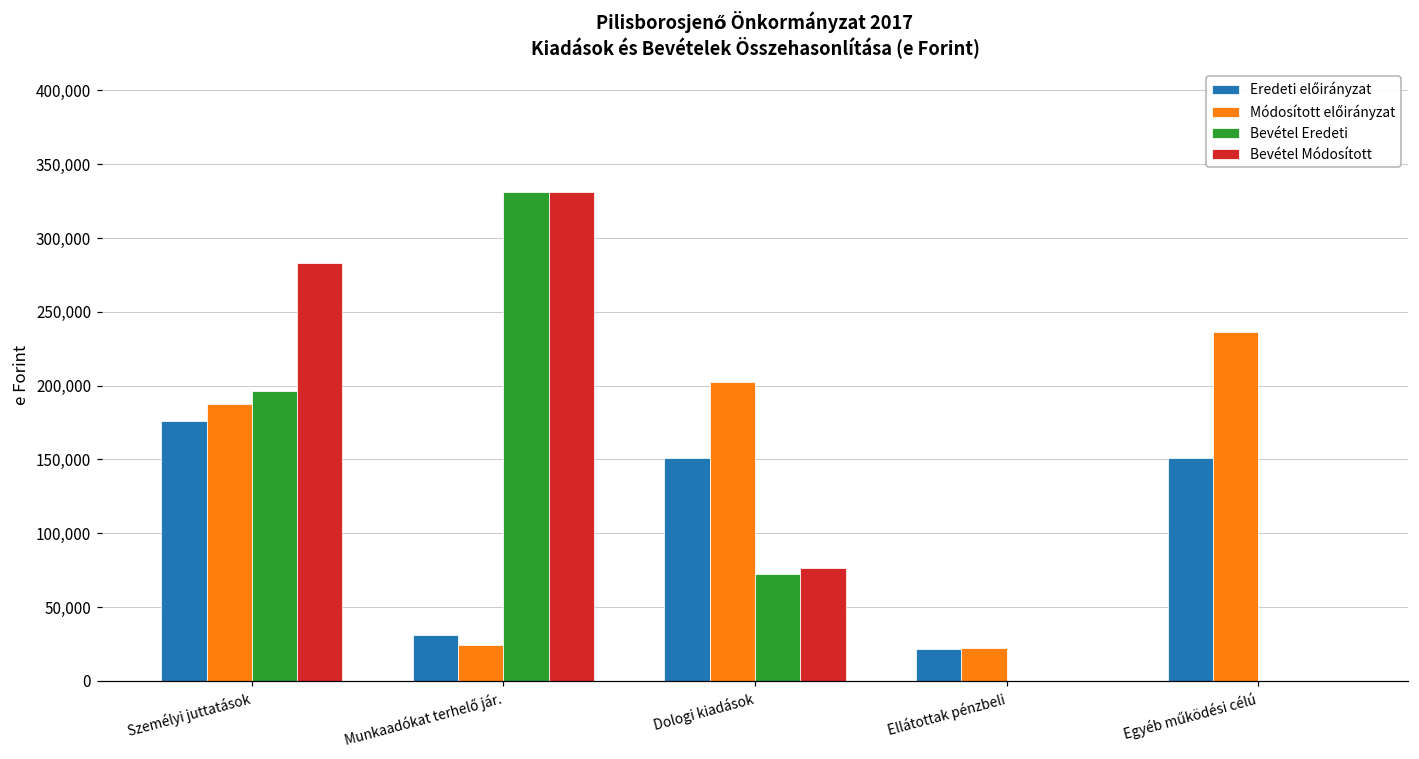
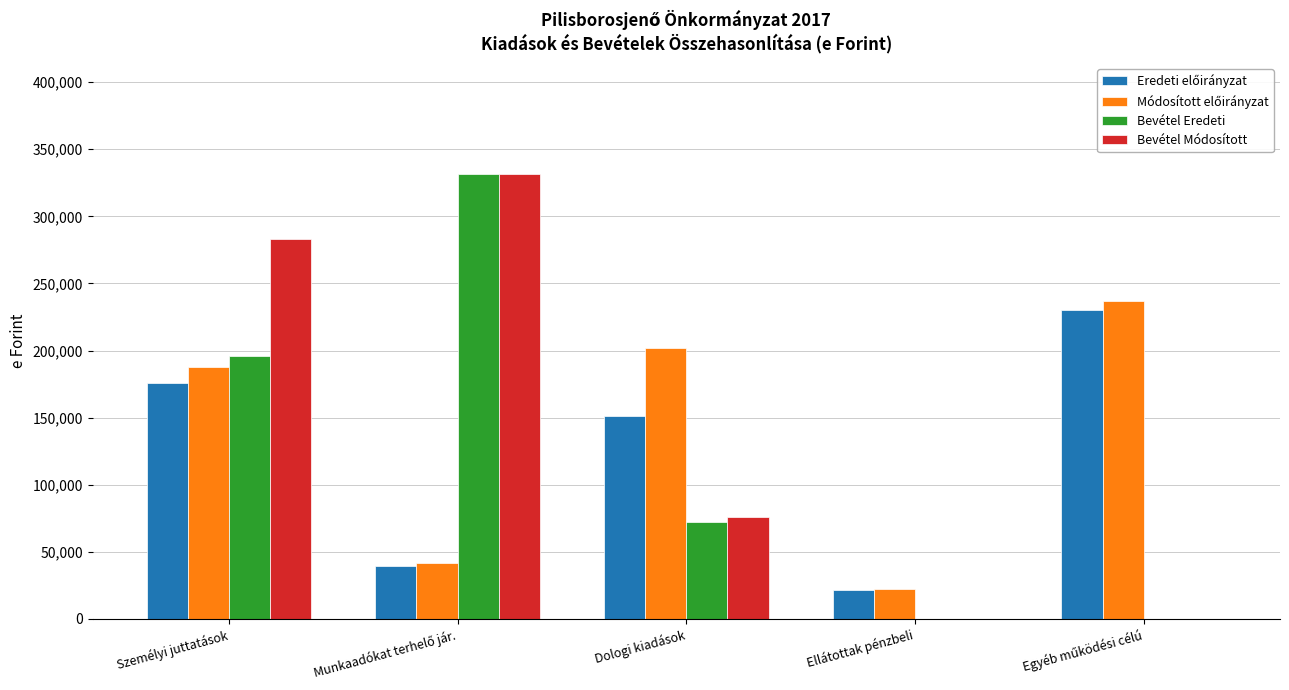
Eredeti előirányzat, Munkaadókat terhelő jár.: 31,000 -> 39,000
Módosított előirányzat, Munkaadókat terhelő jár.: 25,000 -> 41,000
Eredeti előirányzat, Egyéb működési célú: 151,000 -> 230,000
